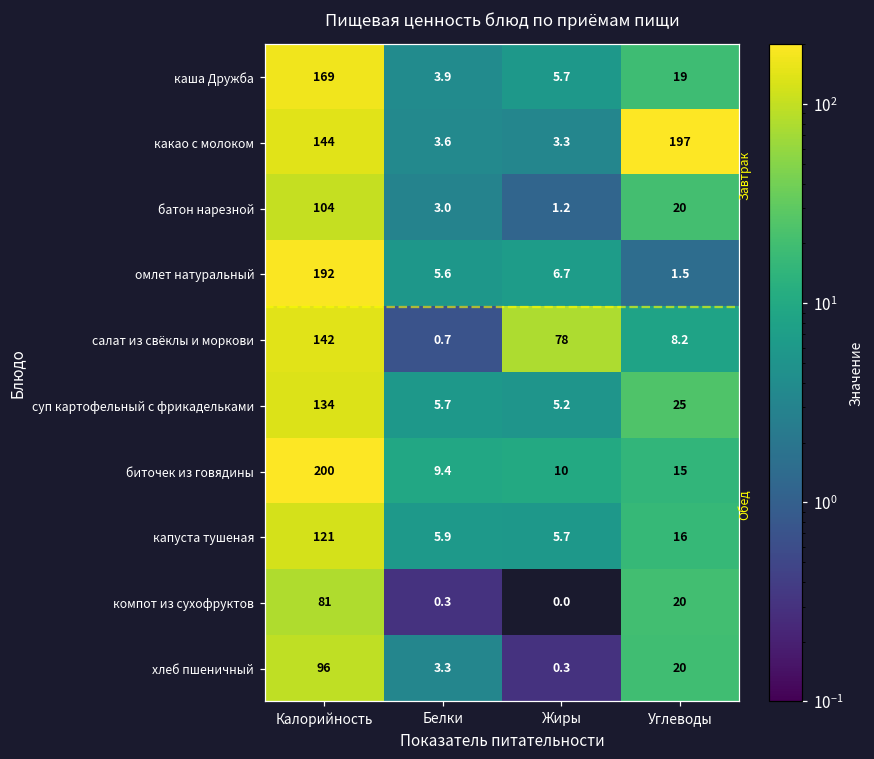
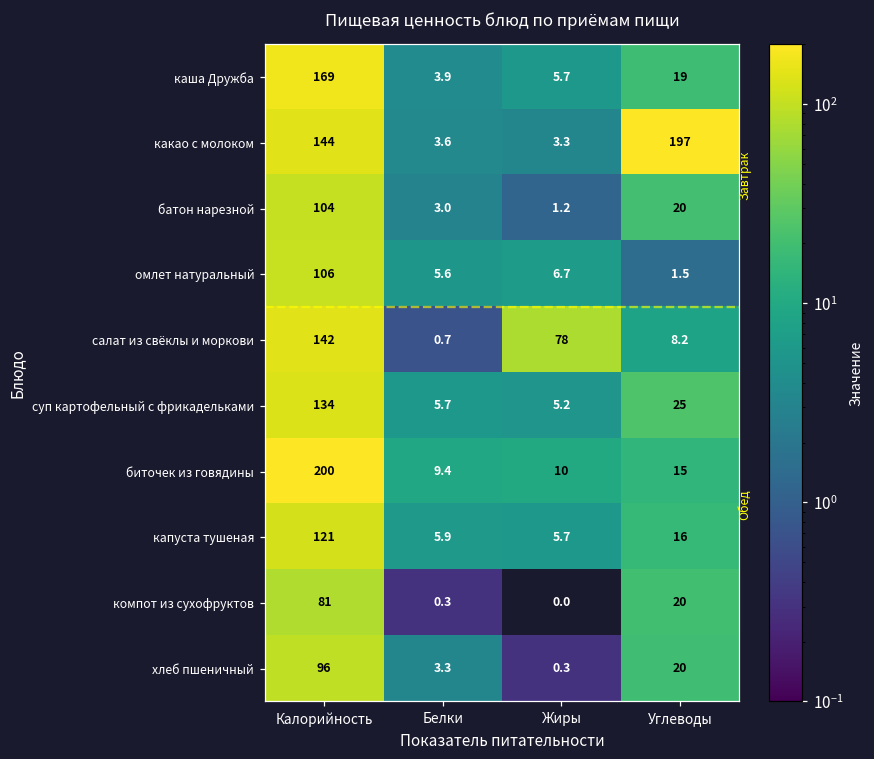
омлет натуральный, Калорийность: 192 -> 106
